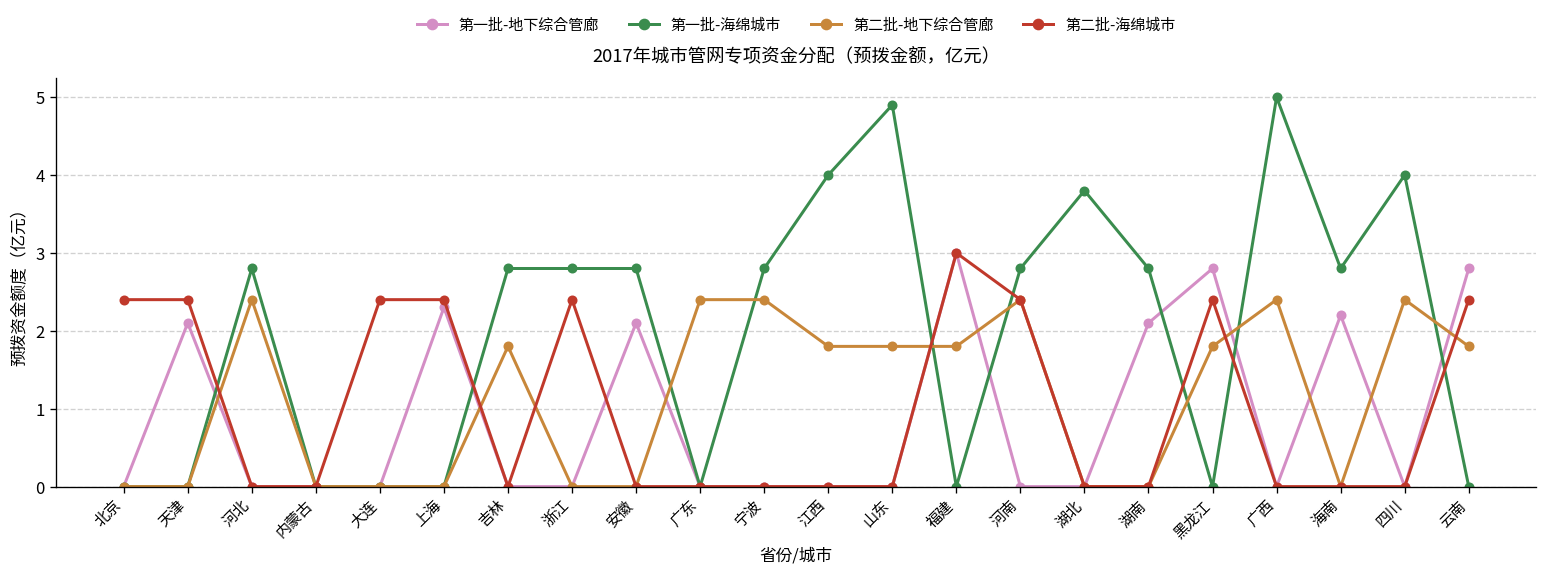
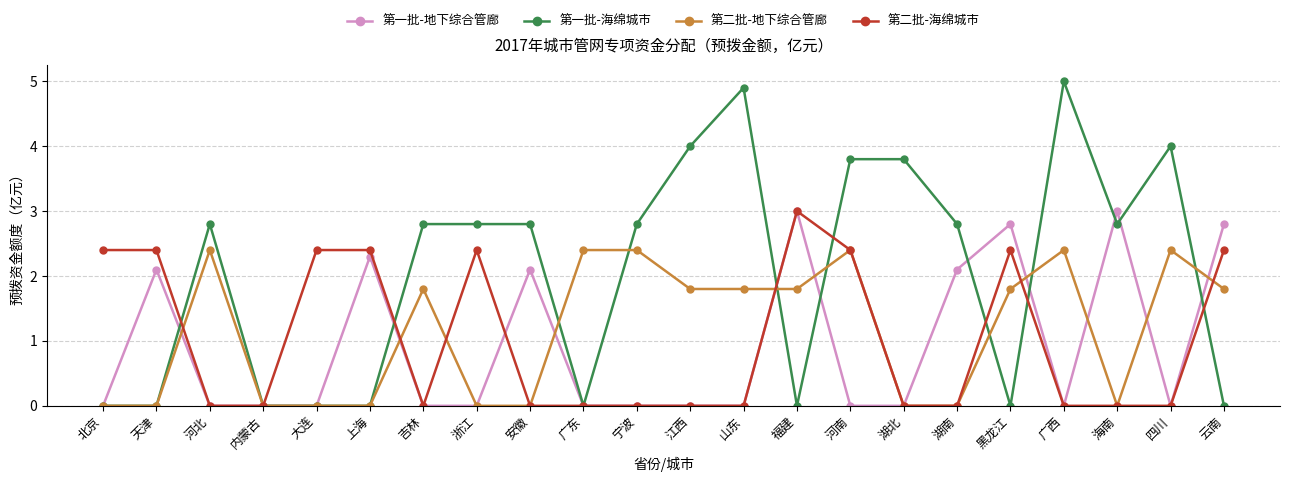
第一批-海绵城市, 河南: 2.8 -> 3.8
第一批-地下综合管廊, 海南: 2.2 -> 3.0
